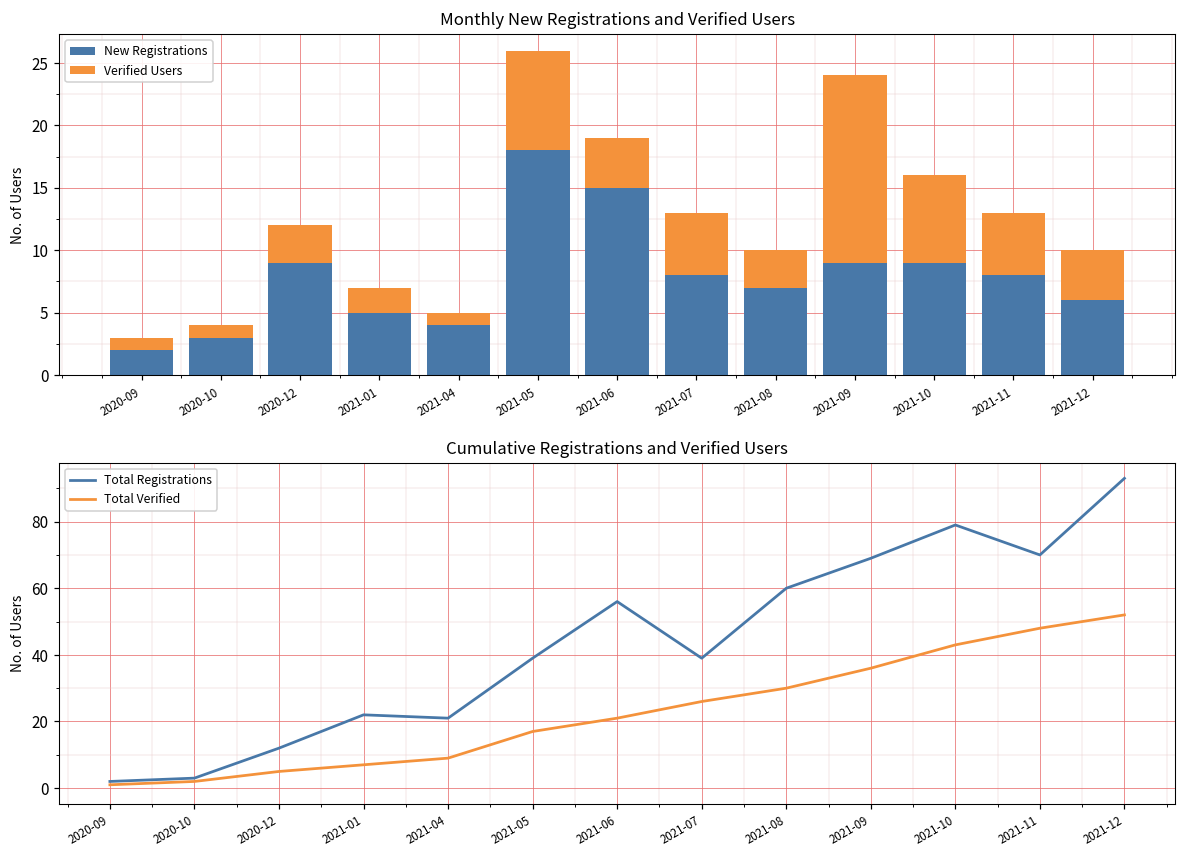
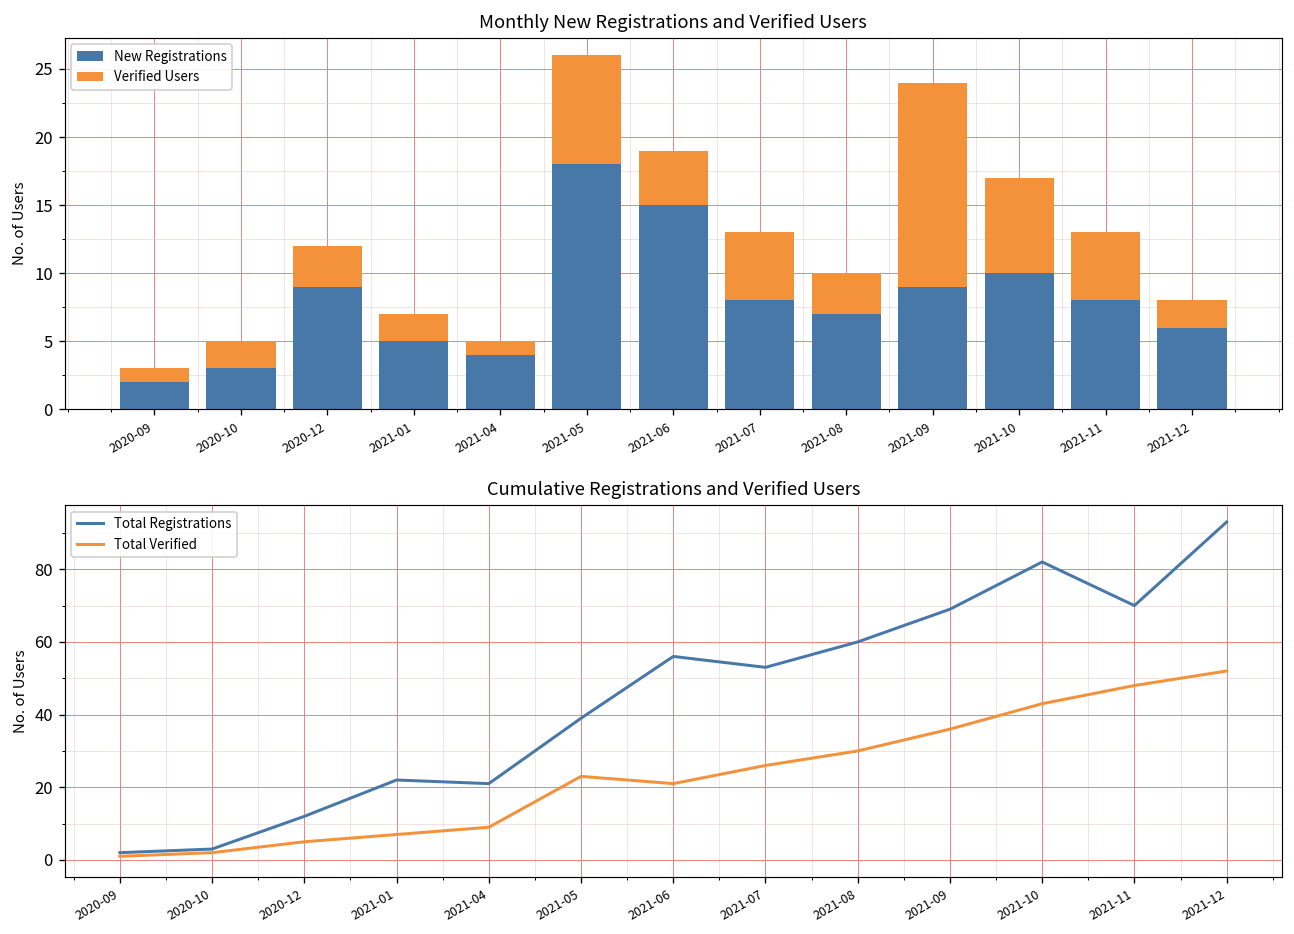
Monthly New Registrations and Verified Users, Verified Users, 2020-10: 1 -> 2
Monthly New Registrations and Verified Users, New Registrations, 2021-10: 9 -> 10
Monthly New Registrations and Verified Users, Verified Users, 2021-12: 4 -> 2
Cumulative Registrations and Verified Users, Total Verified, 2021-05: 17 -> 23
Cumulative Registrations and Verified Users, Total Registrations, 2021-07: 39 -> 53
Cumulative Registrations and Verified Users, Total Registrations, 2021-10: 79 -> 82
